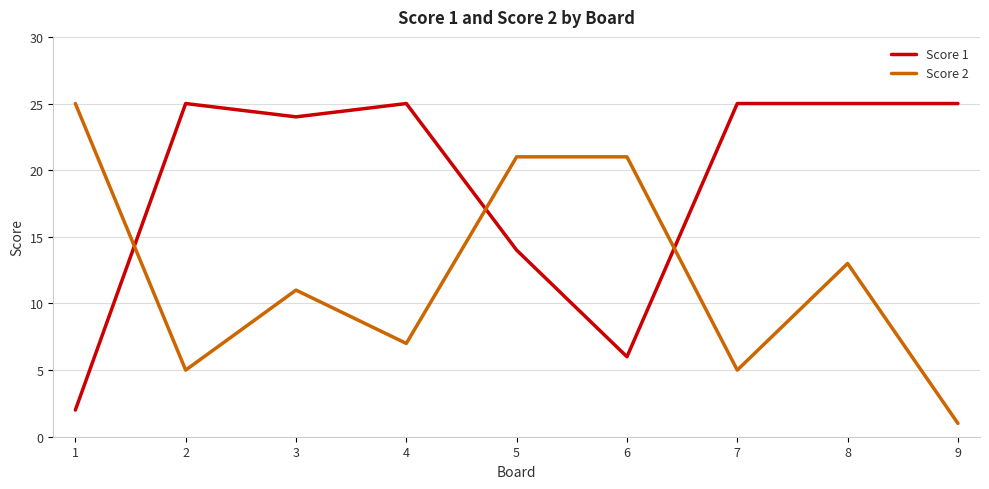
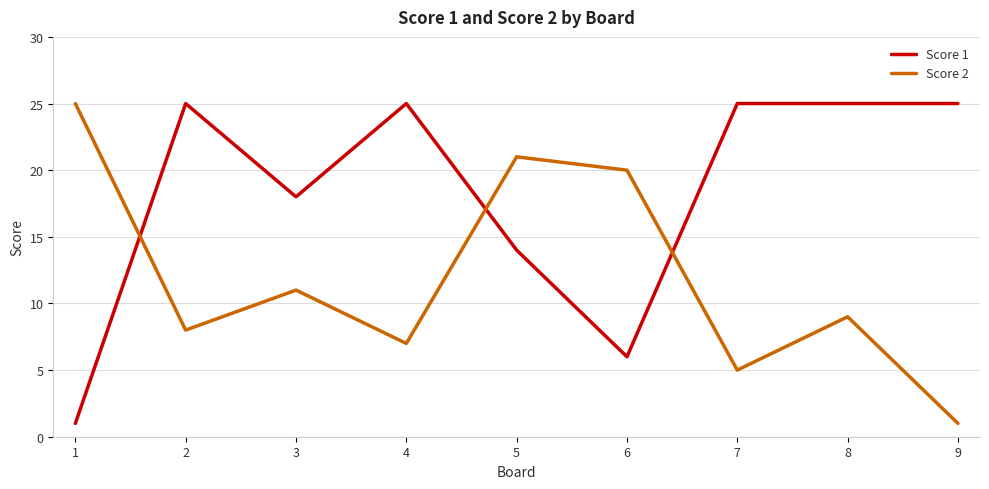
Score 1, 1: 2 -> 1
Score 2, 2: 5 -> 8
Score 1, 3: 24 -> 18
Score 2, 6: 21 -> 20
Score 2, 8: 13 -> 9
